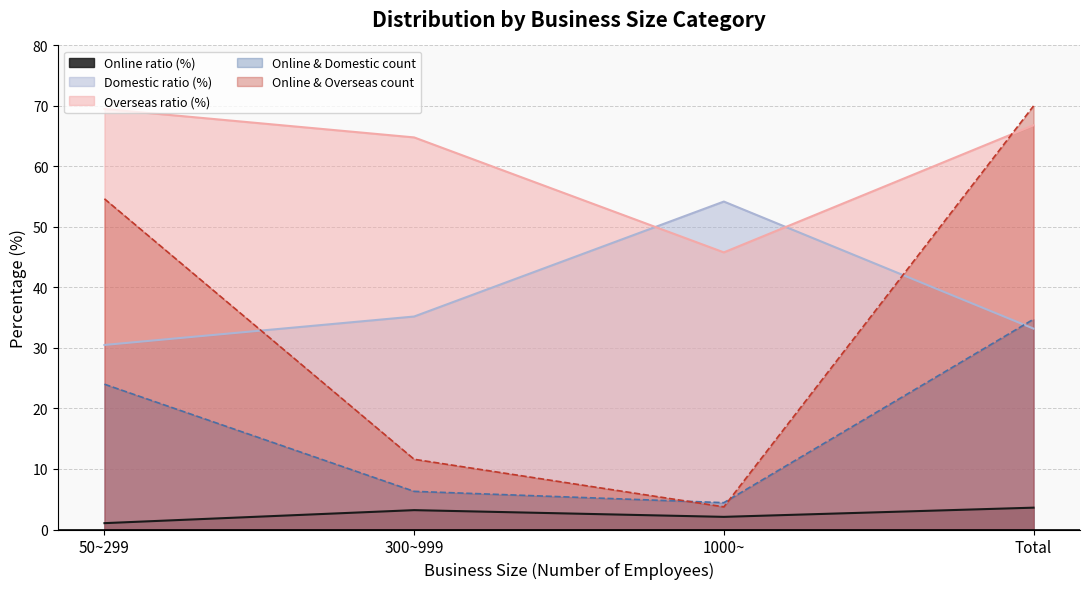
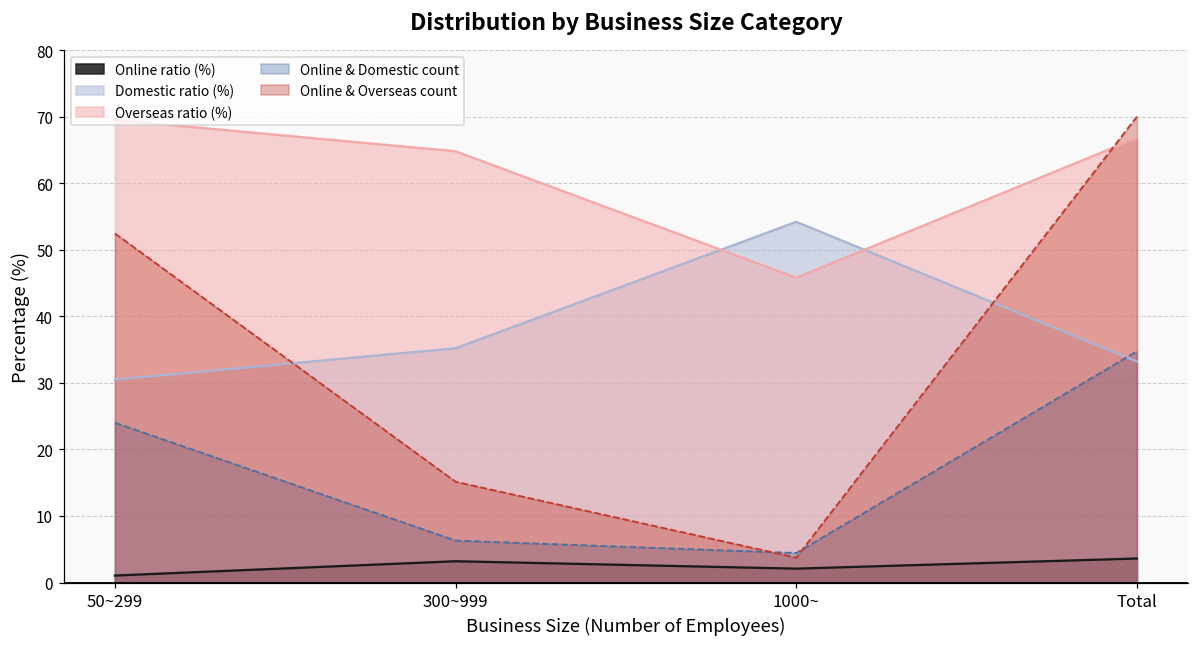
Online & Overseas count, 50~299: 55 -> 52
Online & Overseas count, 300~999: 12 -> 15
